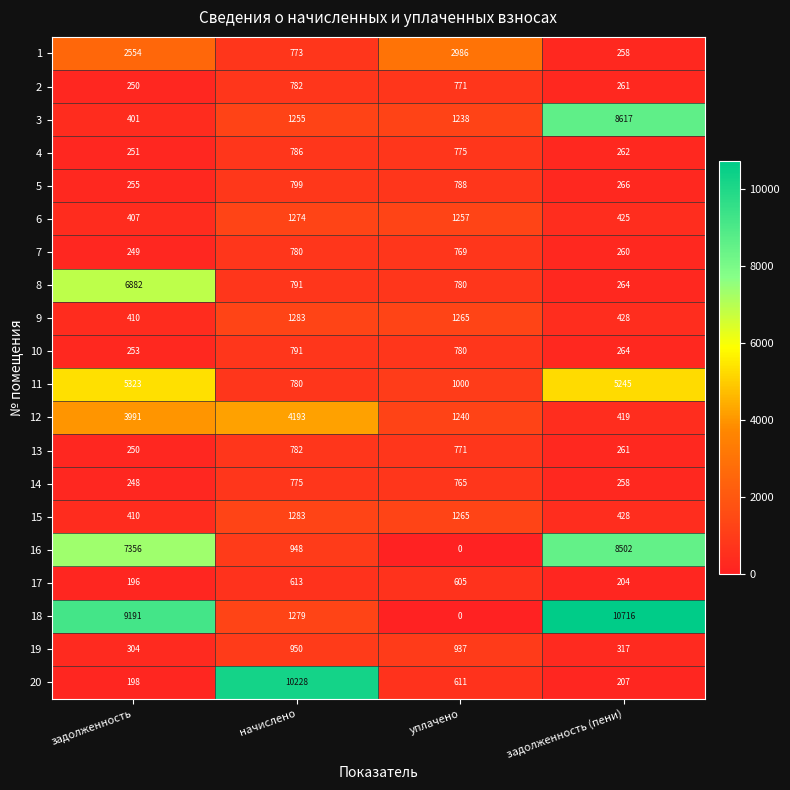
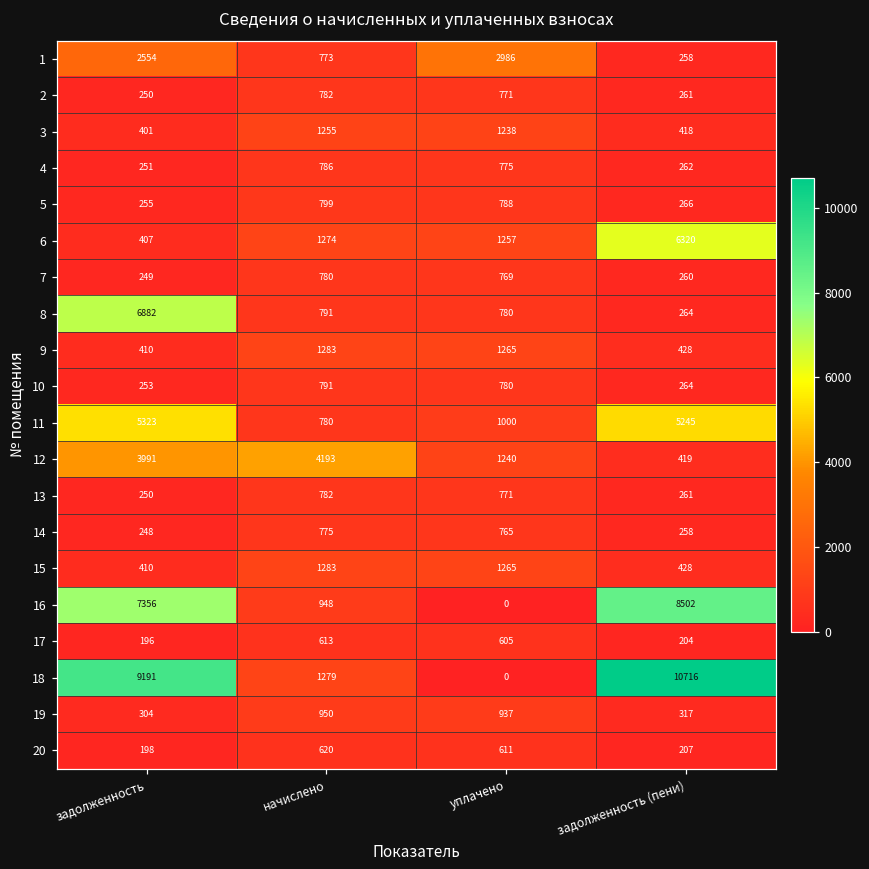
3, задолженность (пени): 8617 -> 418
6, задолженность (пени): 425 -> 6320
20, начислено: 10228 -> 620
